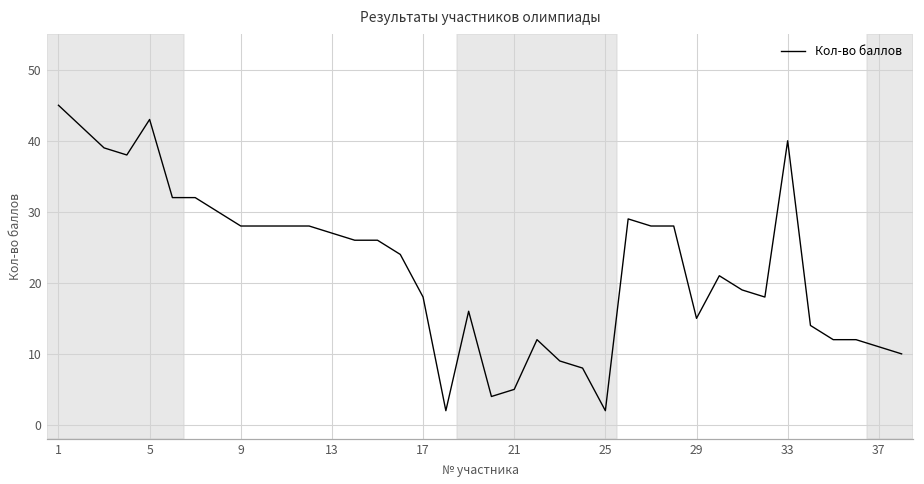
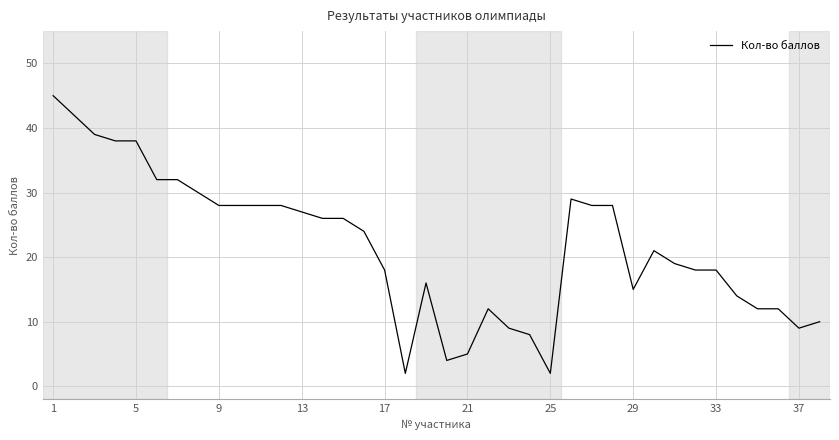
5: 43 -> 38
33: 40 -> 18
37: 11 -> 9
